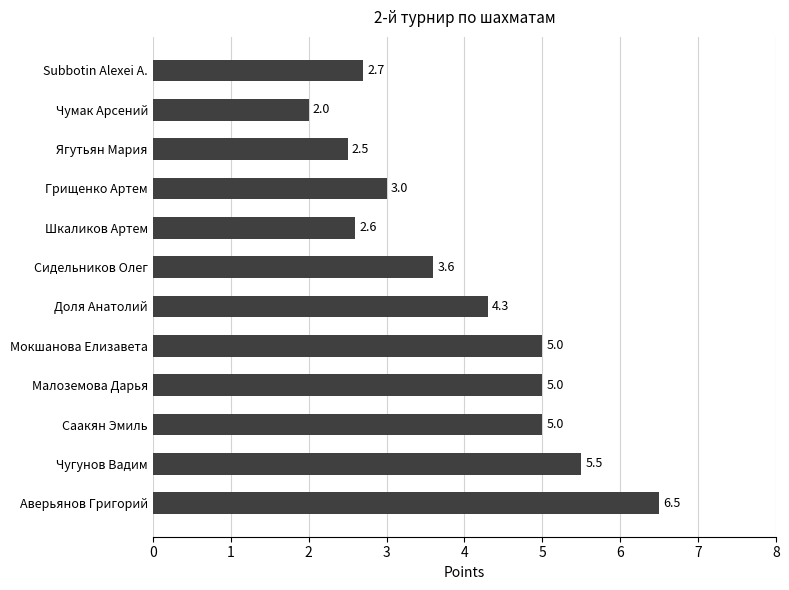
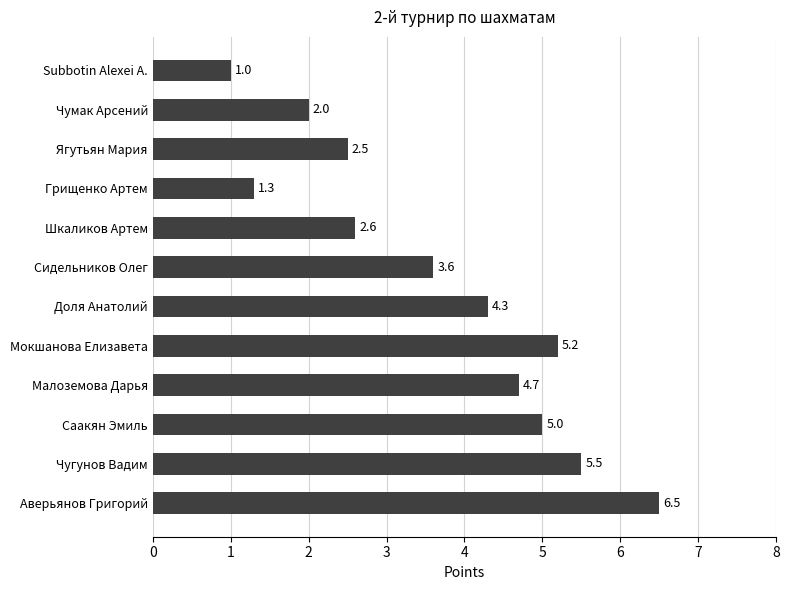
Subbotin Alexei A.: 2.7 -> 1.0
Грищенко Артем: 3.0 -> 1.3
Мокшанова Елизавета: 5.0 -> 5.2
Малоземова Дарья: 5.0 -> 4.7
